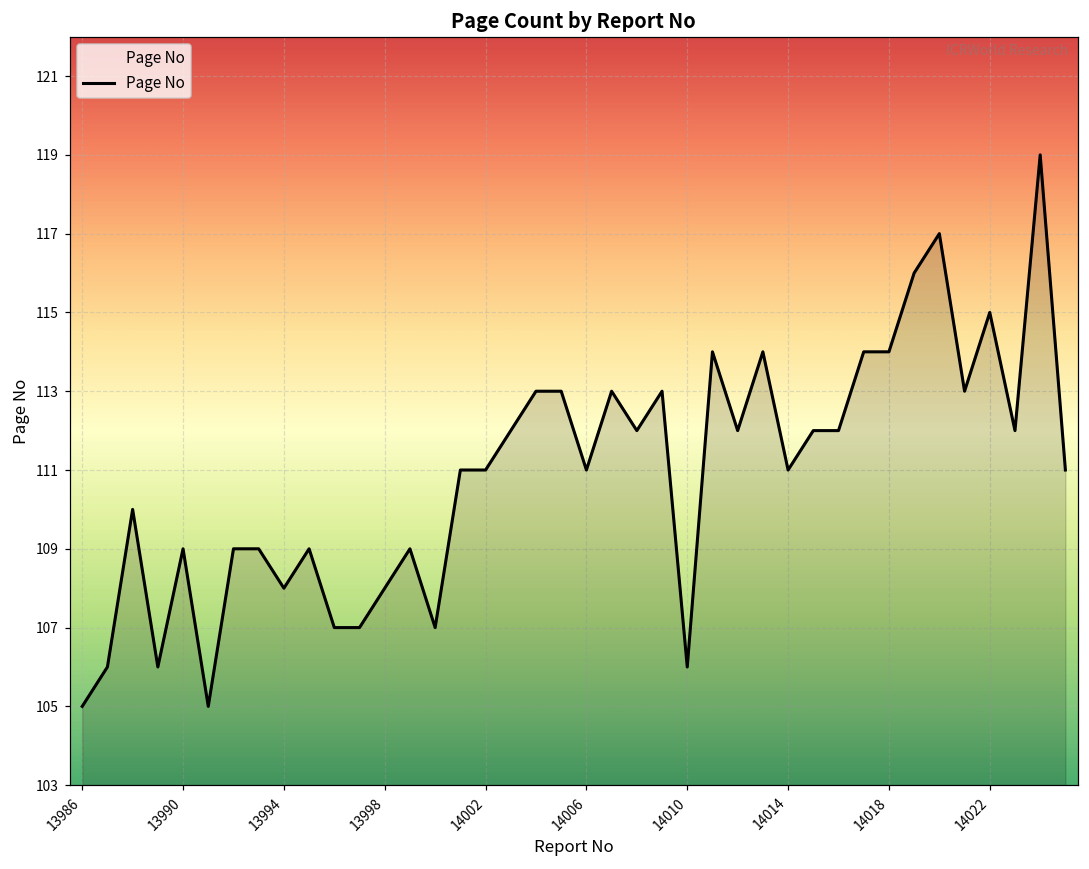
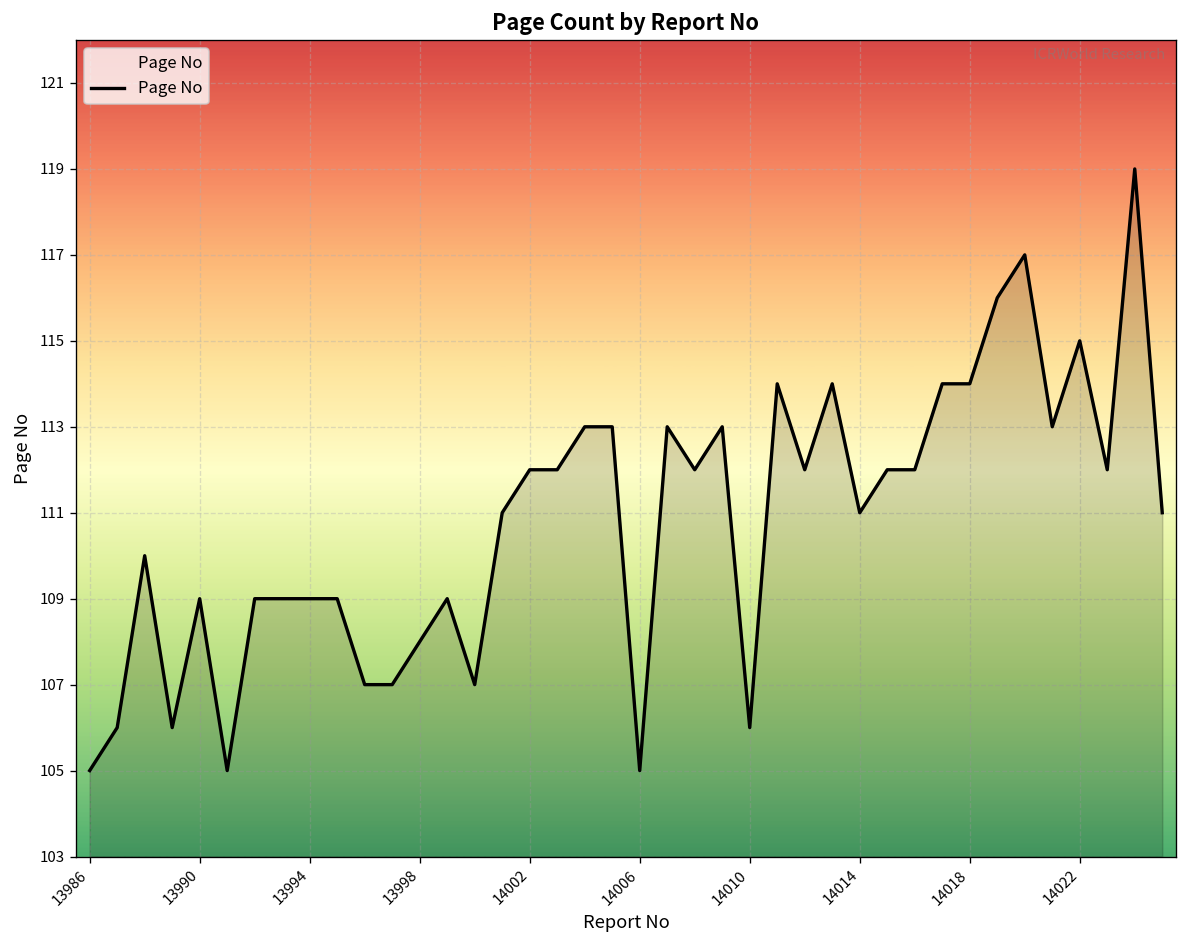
13994: 108 -> 109
14002: 111 -> 112
14006: 111 -> 105
